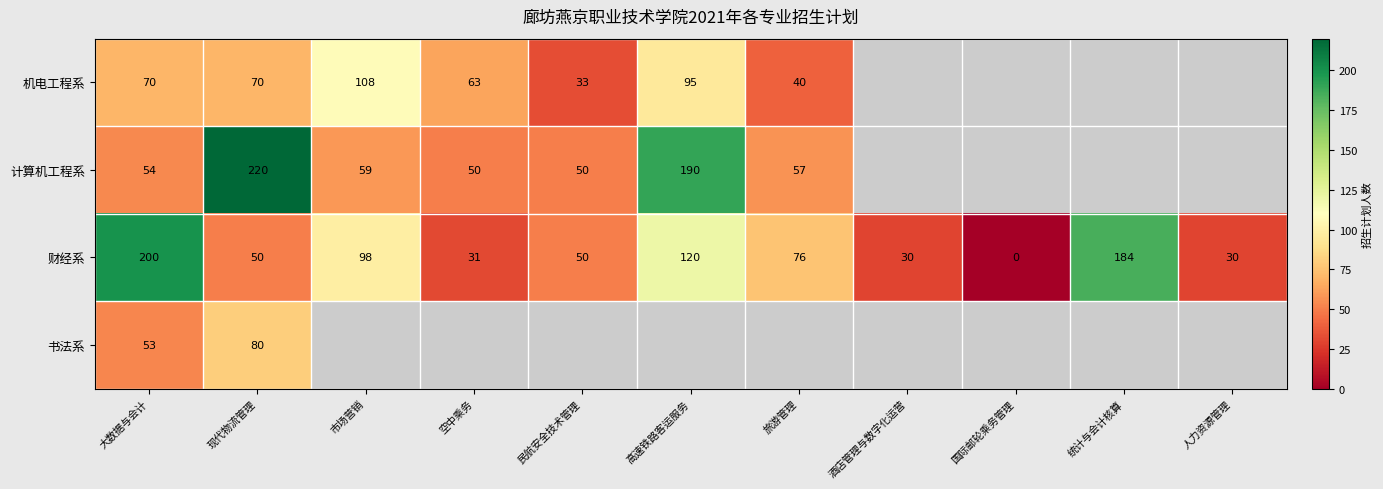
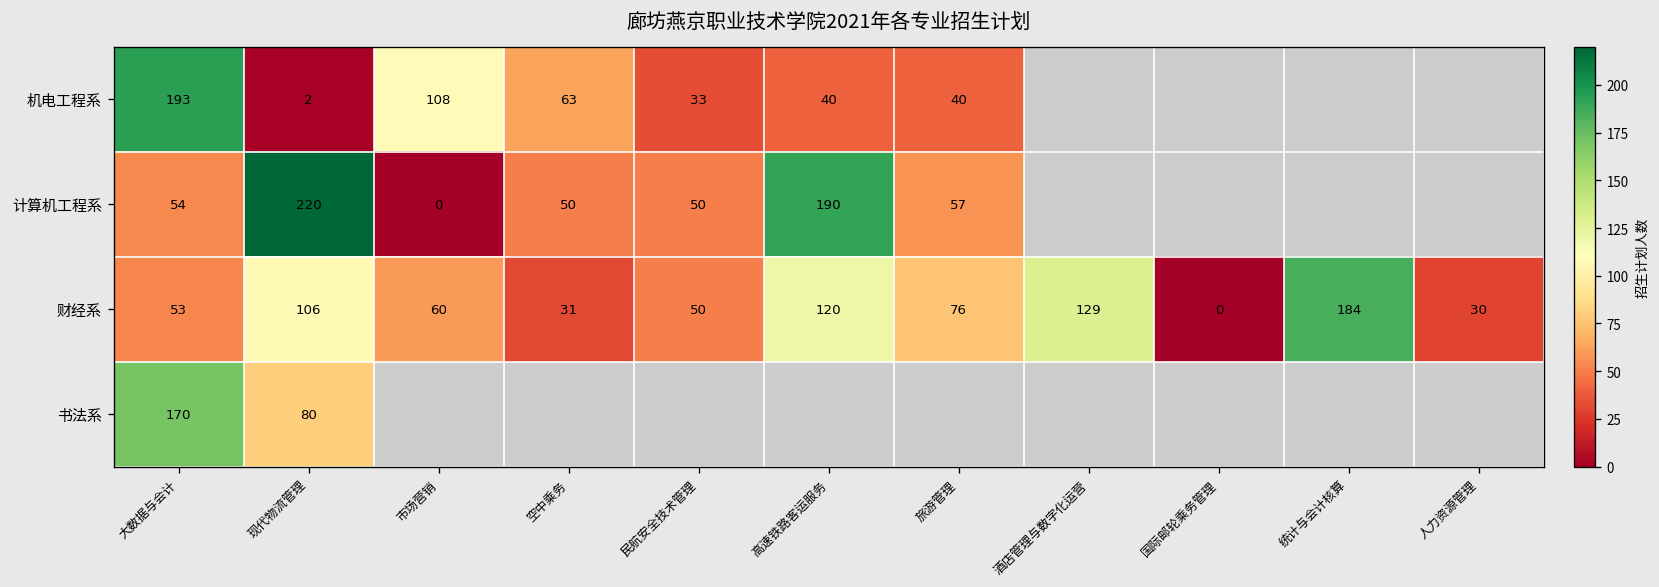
机电工程系, 大数据与会计: 70 -> 193
机电工程系, 现代物流管理: 70 -> 2
机电工程系, 高速铁路客运服务: 95 -> 40
计算机工程系, 市场营销: 59 -> 0
财经系, 大数据与会计: 200 -> 53
财经系, 现代物流管理: 50 -> 106
财经系, 市场营销: 98 -> 60
财经系, 酒店管理与数字化运营: 30 -> 129
书法系, 大数据与会计: 53 -> 170
